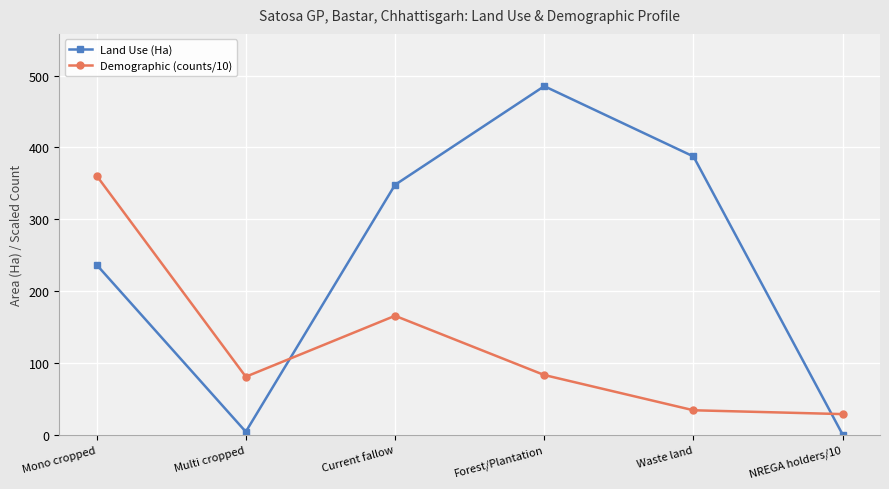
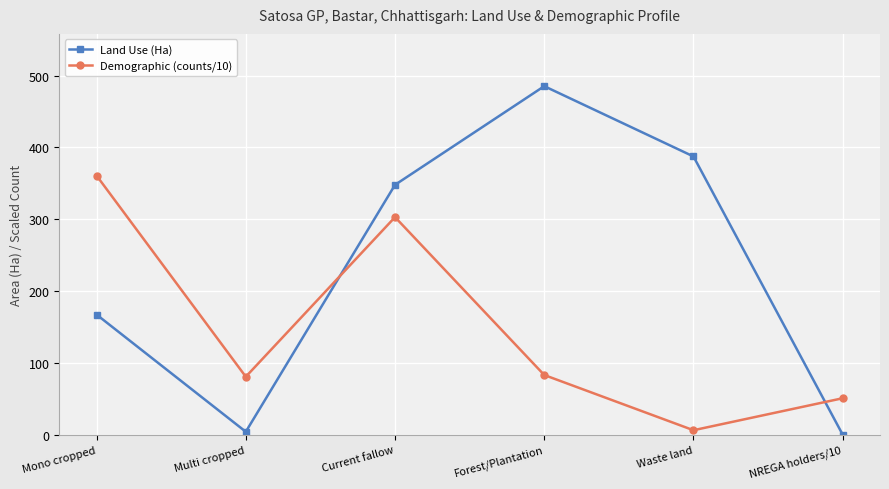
Land Use (Ha), Mono cropped: 240 -> 170
Demographic (counts/10), Current fallow: 170 -> 300
Demographic (counts/10), Waste land: 30 -> 10
Demographic (counts/10), NREGA holders/10: 30 -> 50
